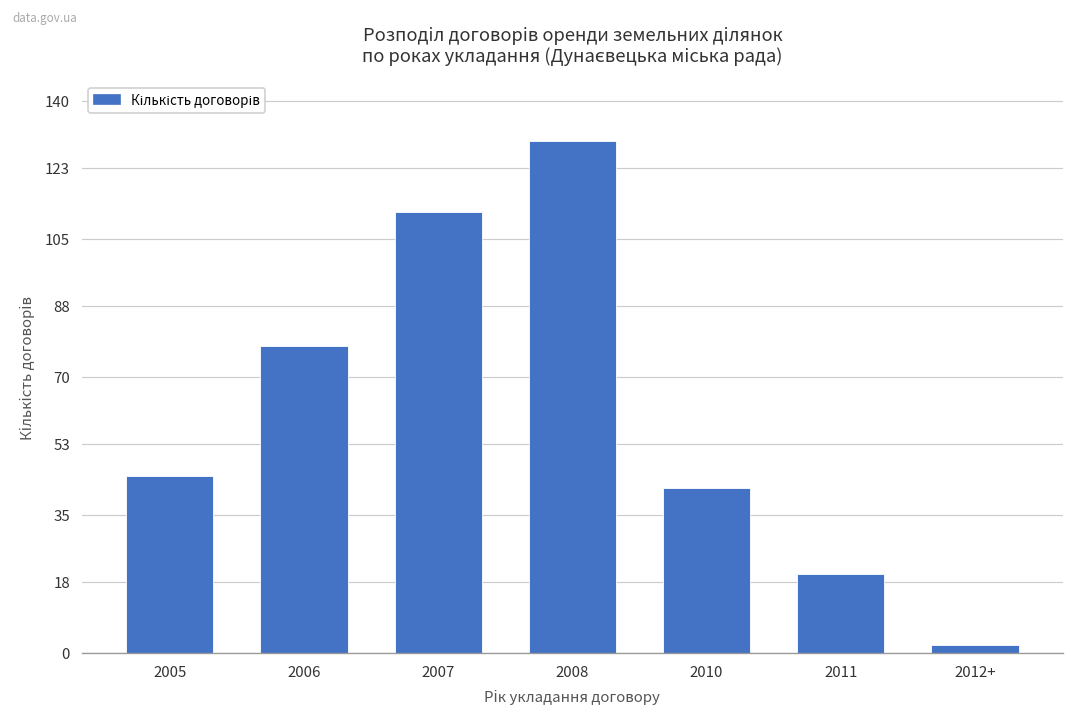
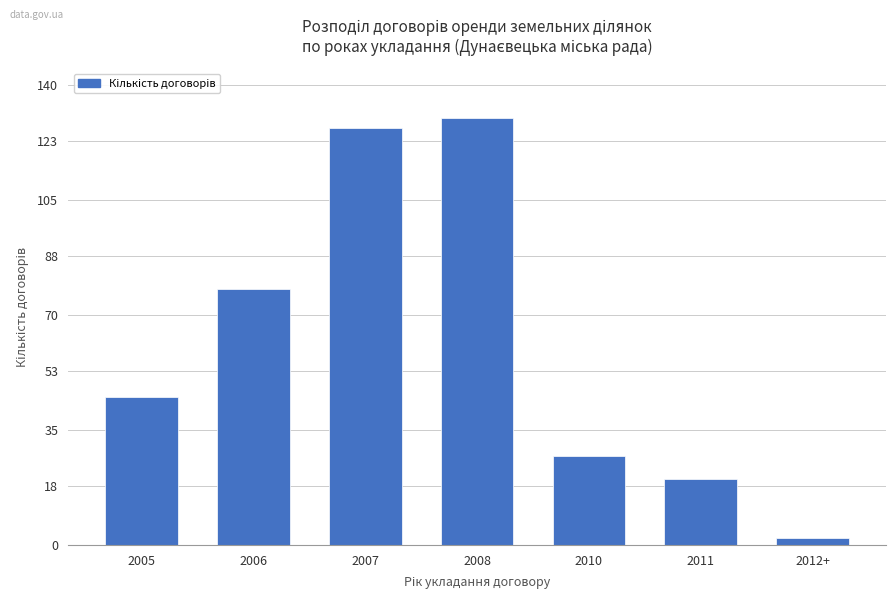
2007: 112 -> 127
2010: 42 -> 27
